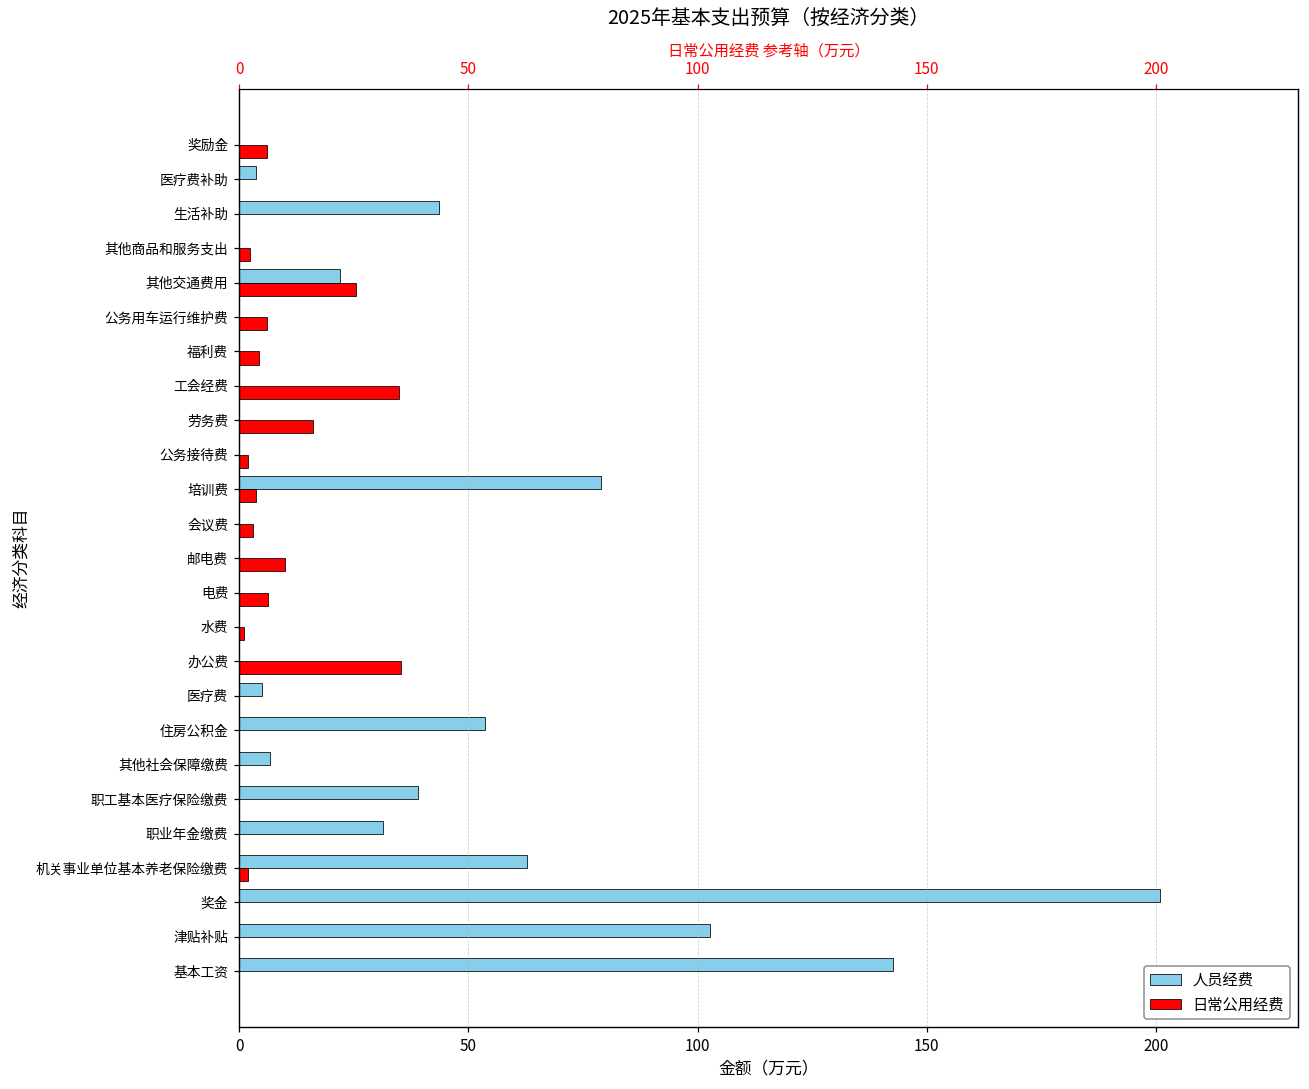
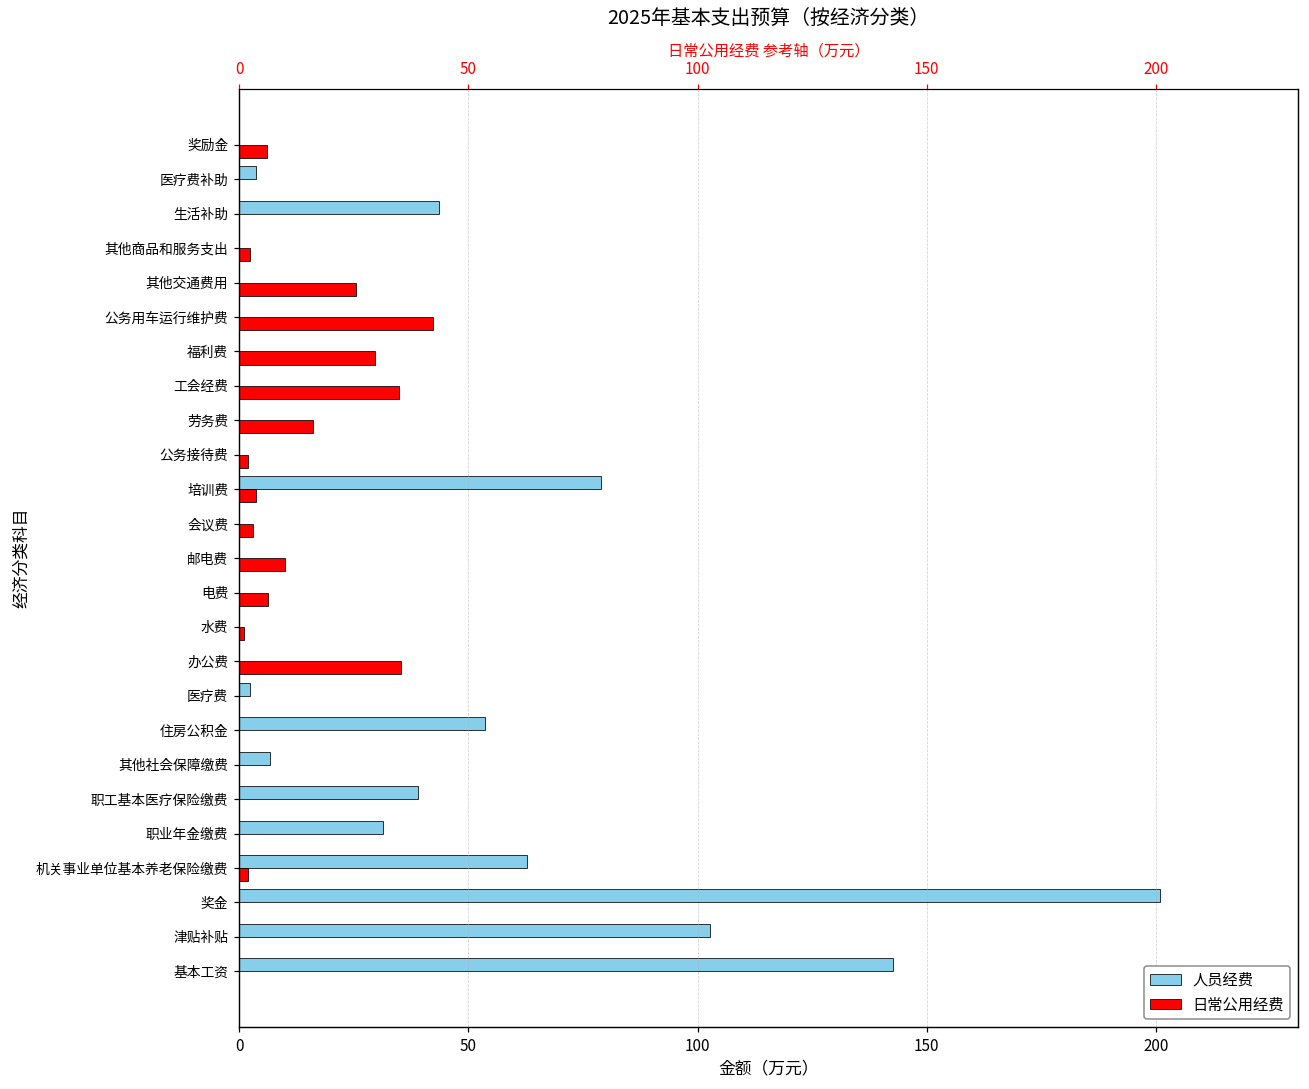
人员经费, 其他交通费用: 22 -> 0
日常公用经费, 公务用车运行维护费: 6 -> 42
日常公用经费, 福利费: 4 -> 30
人员经费, 医疗费: 5 -> 2
